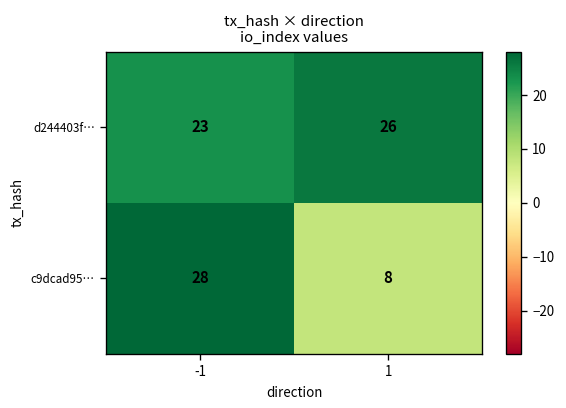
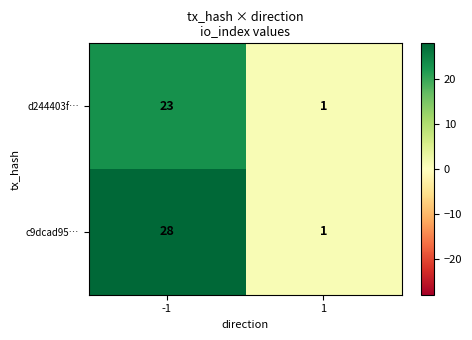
d244403f…, 1: 26 -> 1
c9dcad95…, 1: 8 -> 1
